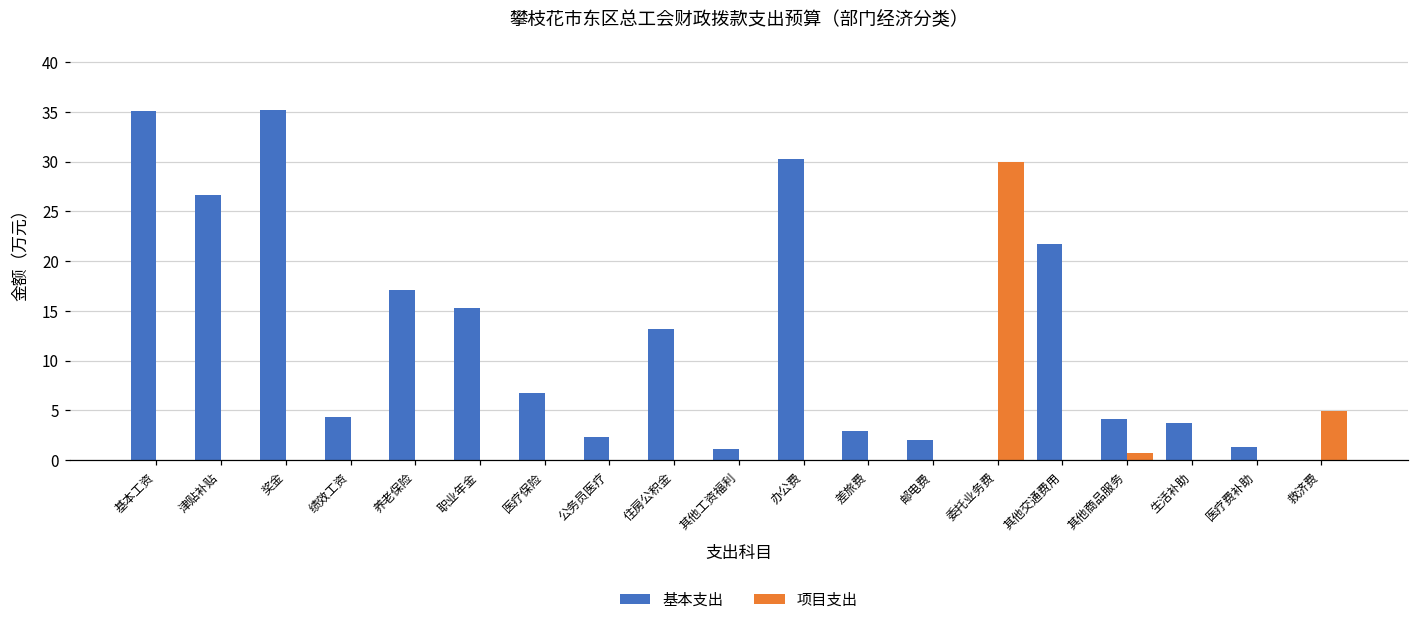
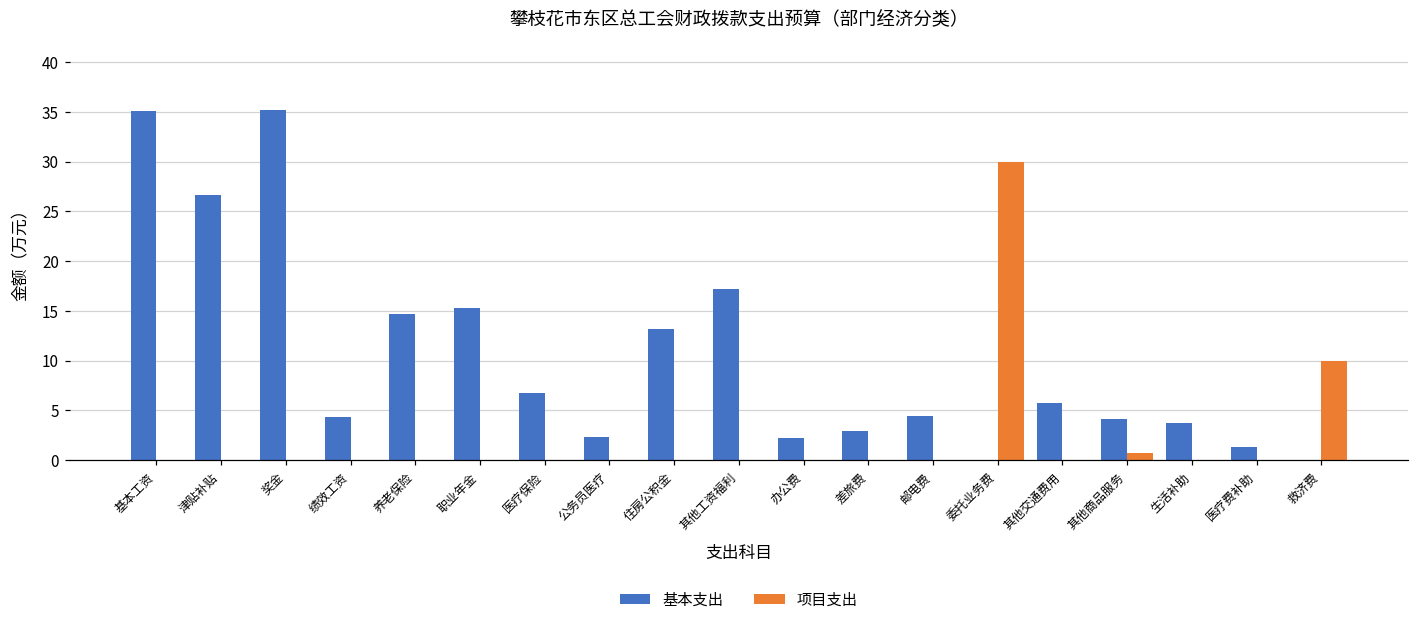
基本支出, 养老保险: 17 -> 15
基本支出, 其他工资福利: 1 -> 17
基本支出, 办公费: 30 -> 2
基本支出, 邮电费: 2 -> 4
基本支出, 其他交通费用: 22 -> 6
项目支出, 救济费: 5 -> 10
